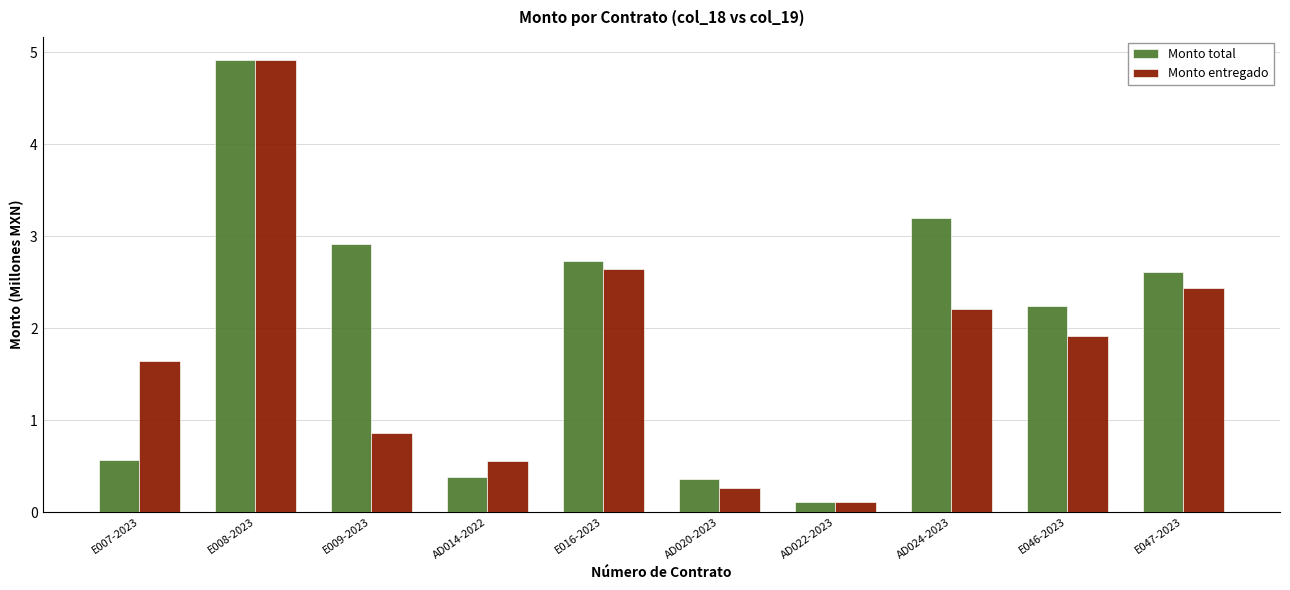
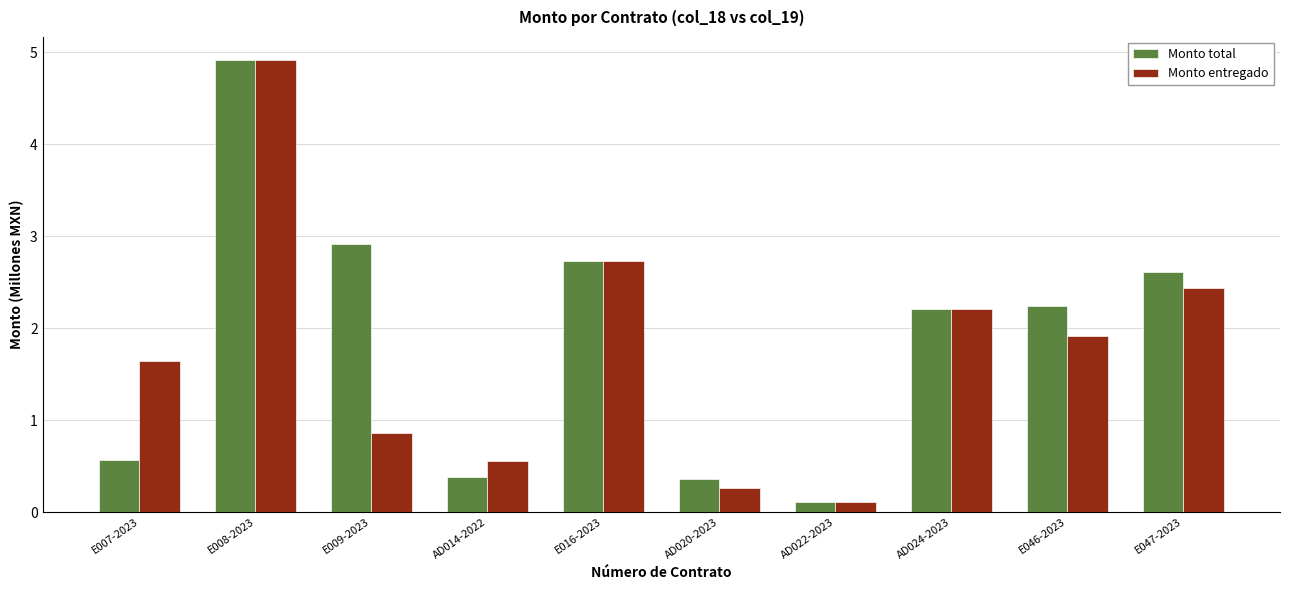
Monto entregado, E016-2023: 2.6 -> 2.7
Monto total, AD024-2023: 3.2 -> 2.2
